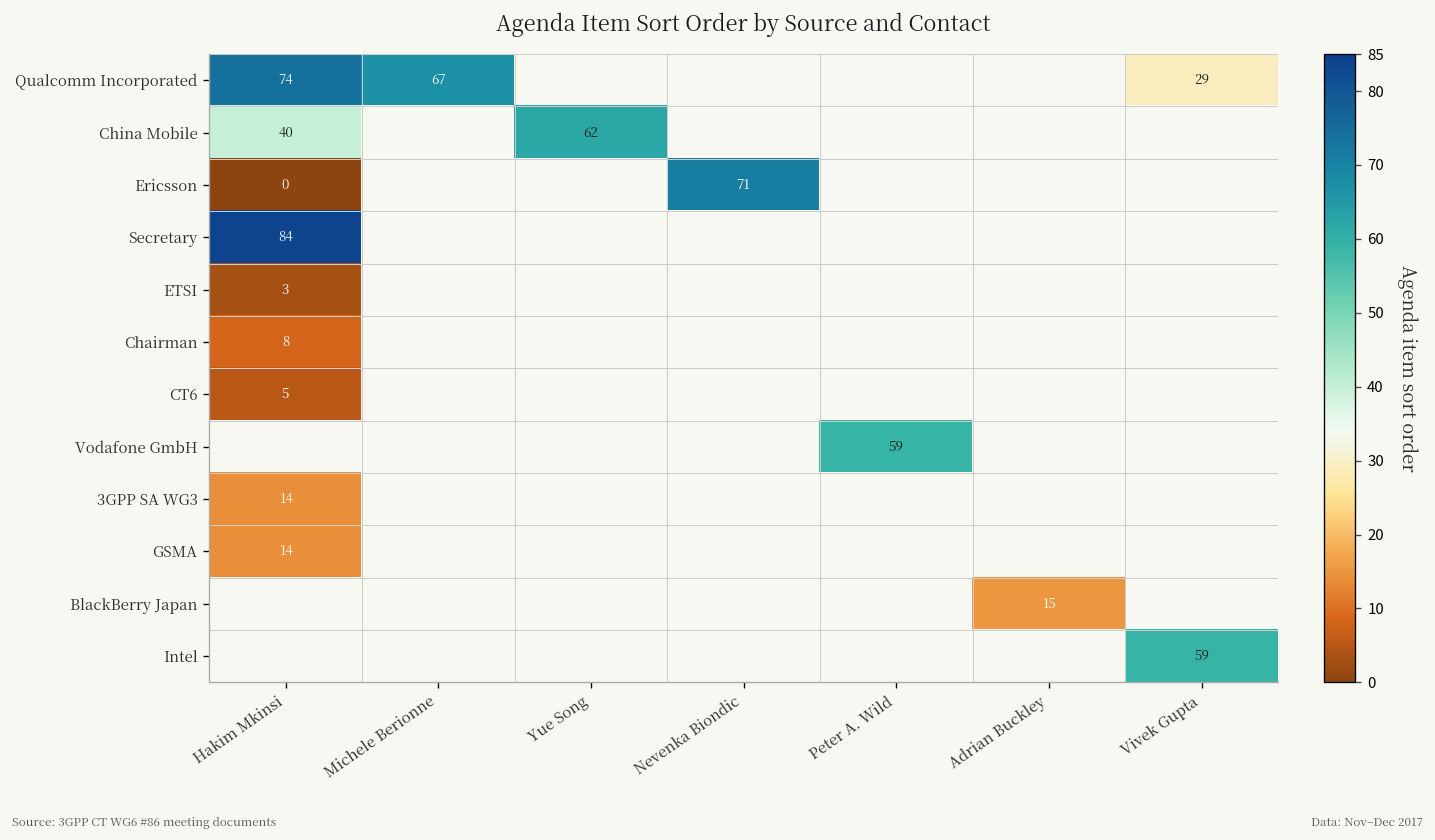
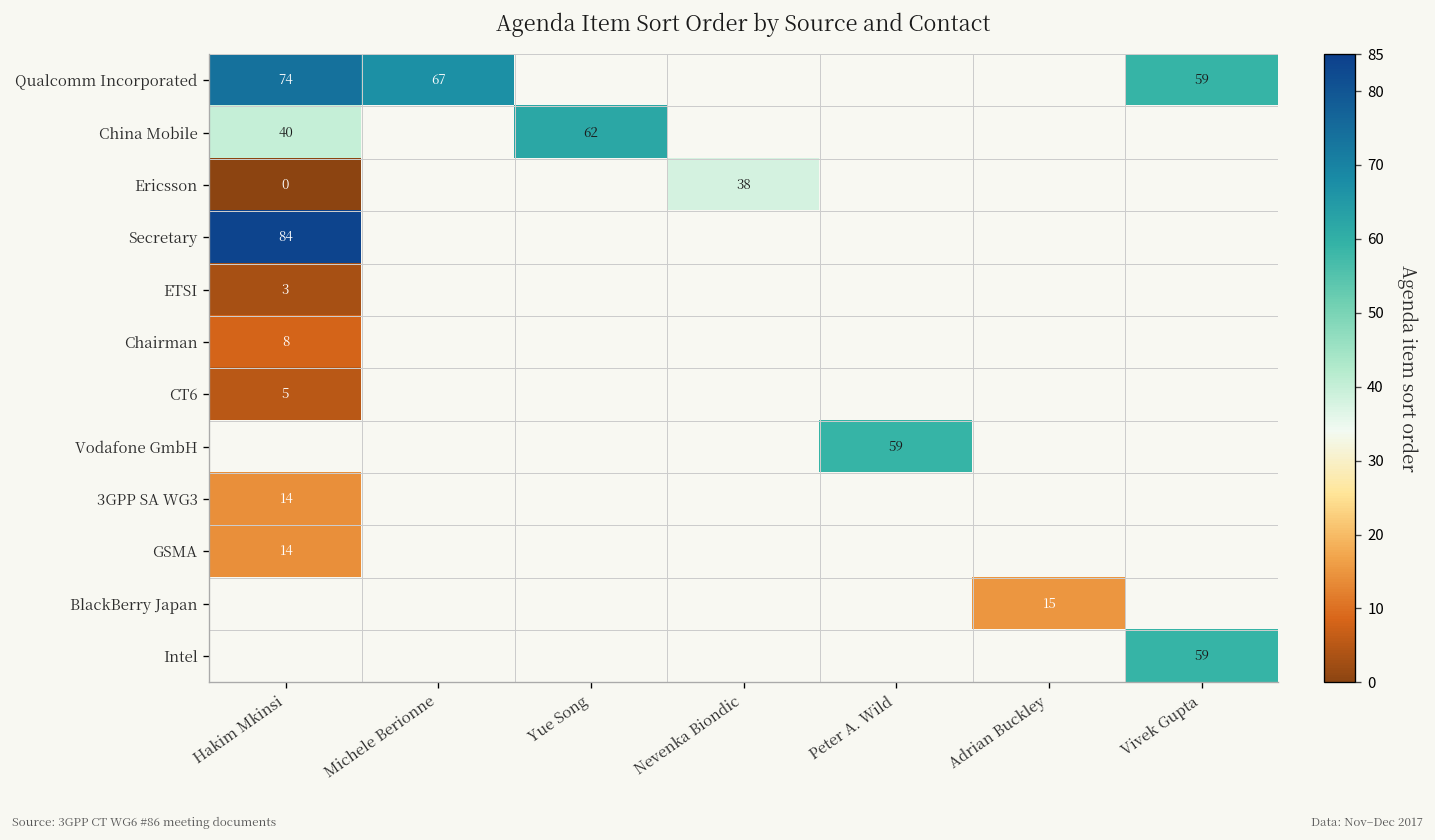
Qualcomm Incorporated, Vivek Gupta: 29 -> 59
Ericsson, Nevenka Biondic: 71 -> 38
